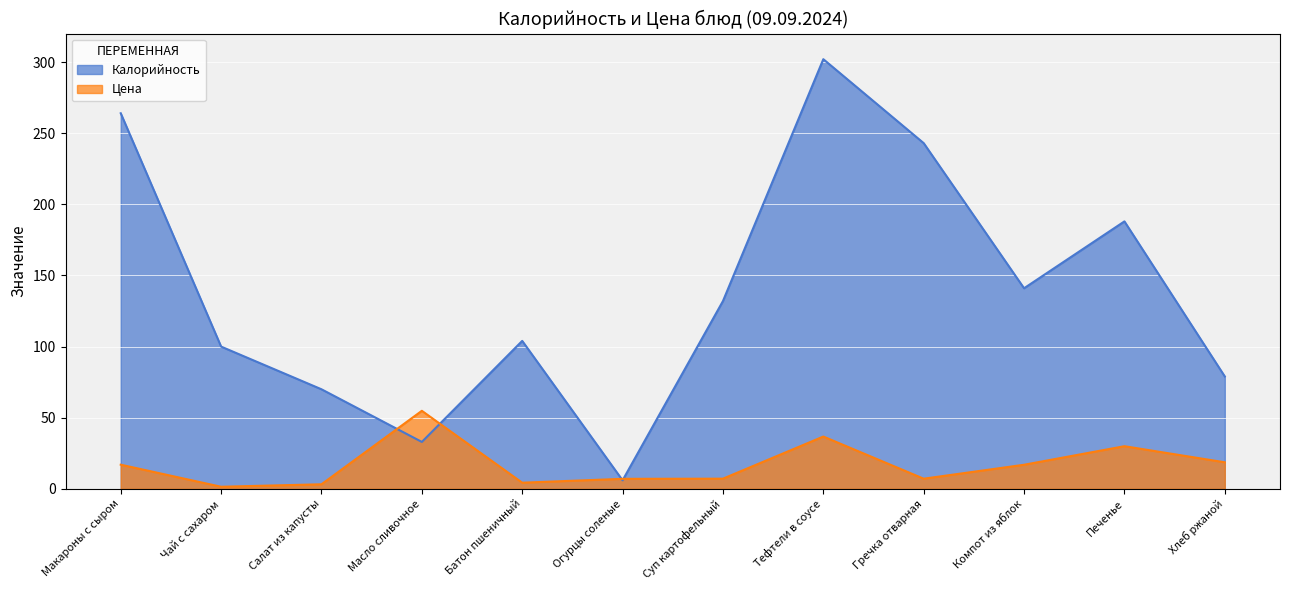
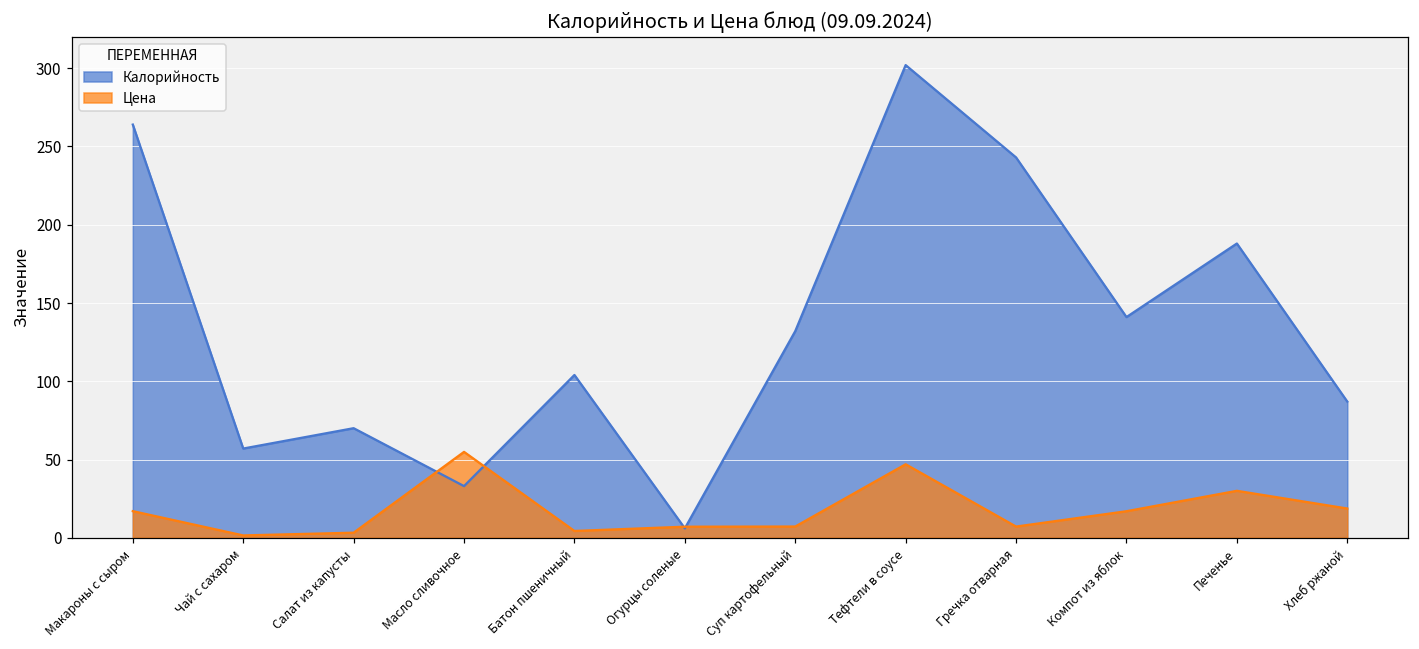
Калорийность, Чай с сахаром: 100 -> 57
Цена, Тефтели в соусе: 37 -> 47
Калорийность, Хлеб ржаной: 79 -> 87
